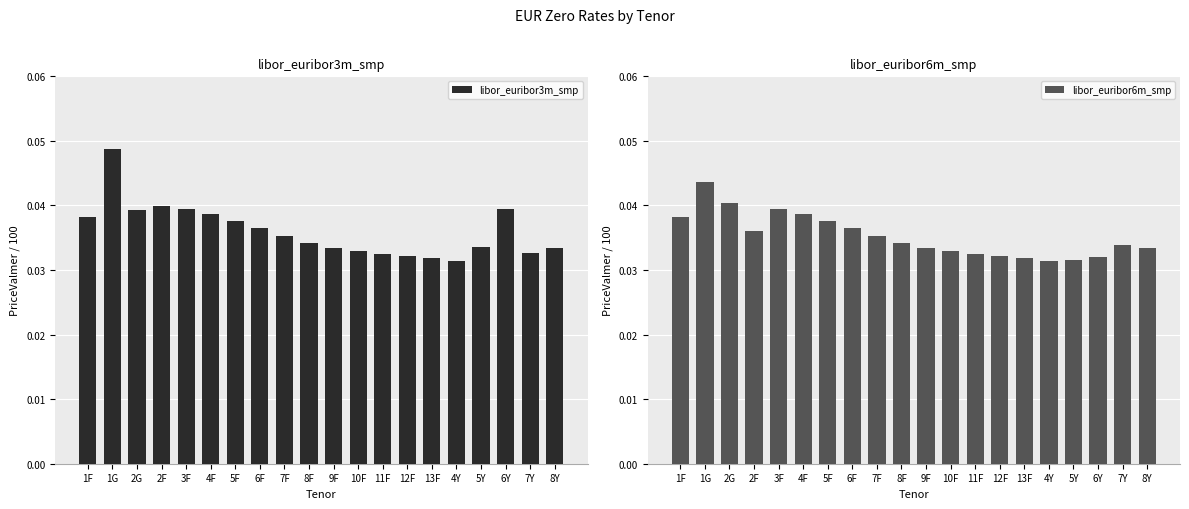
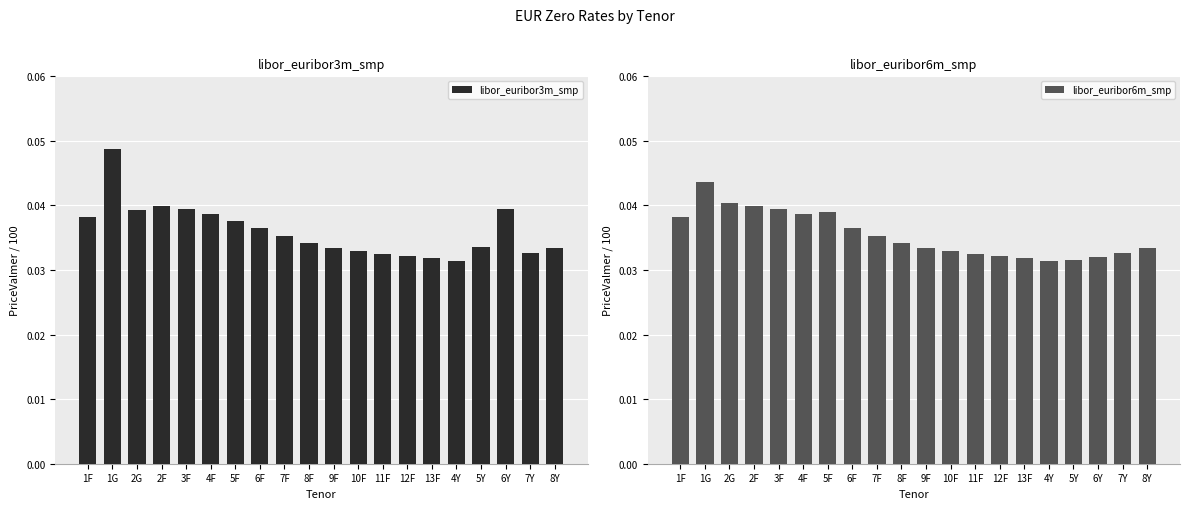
libor_euribor6m_smp, 2F: 0.036 -> 0.040
libor_euribor6m_smp, 5F: 0.038 -> 0.039
libor_euribor6m_smp, 7Y: 0.034 -> 0.033
